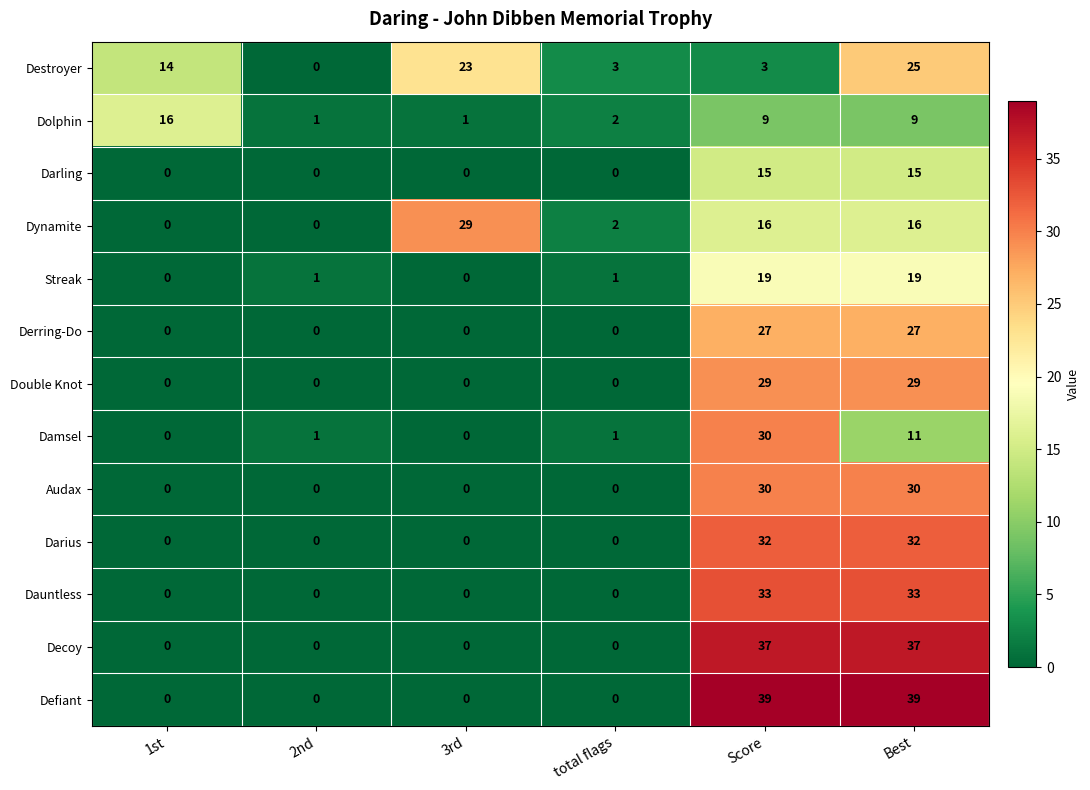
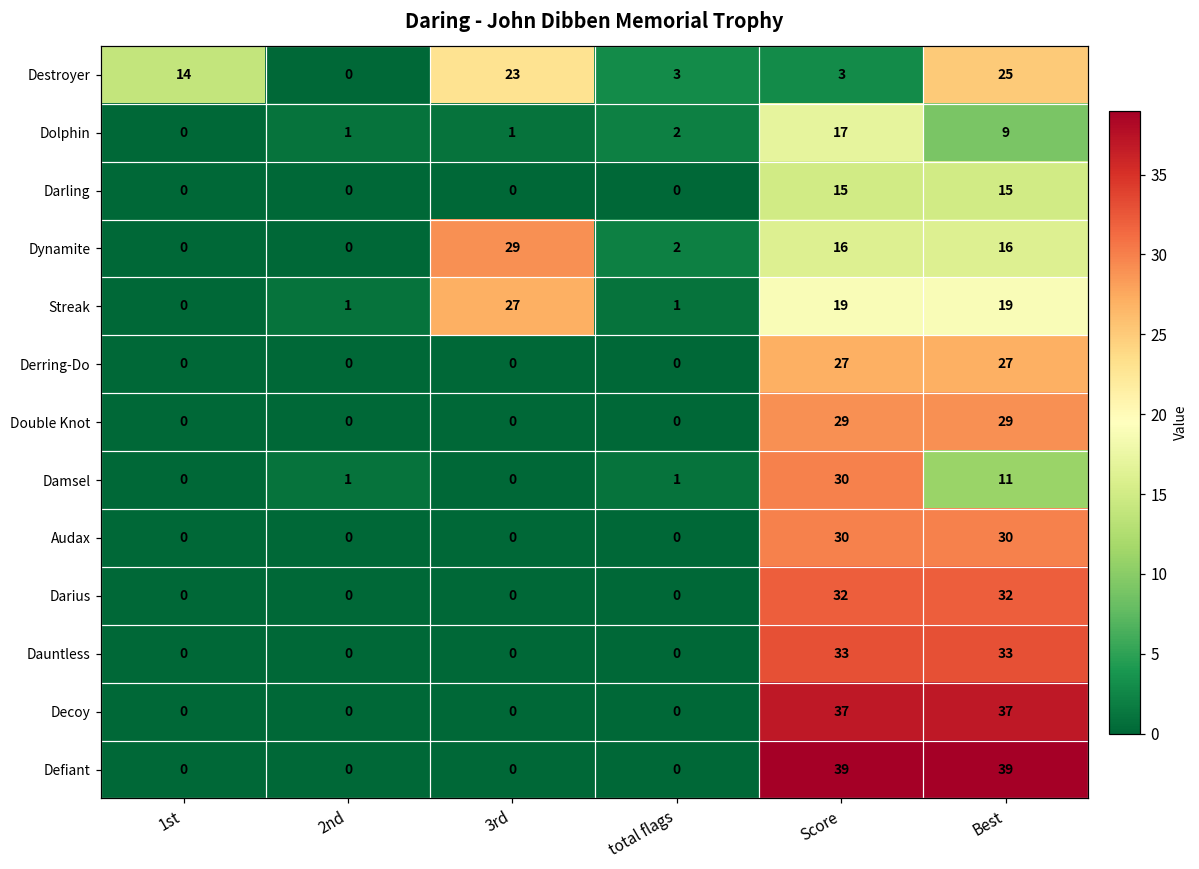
Dolphin, 1st: 16 -> 0
Dolphin, Score: 9 -> 17
Streak, 3rd: 0 -> 27
